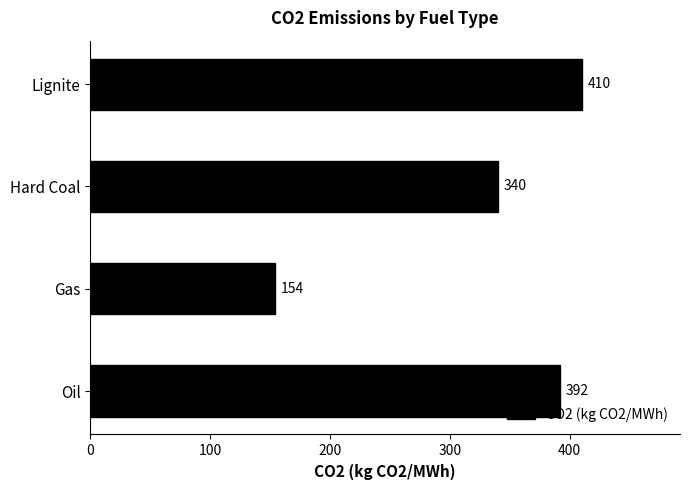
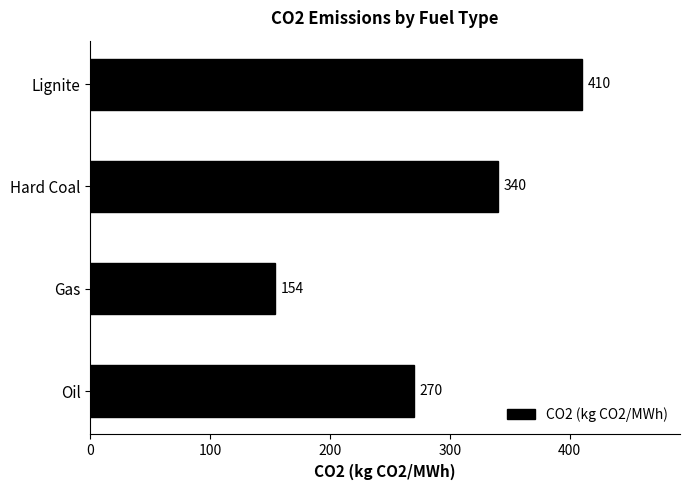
Oil: 392 -> 270
